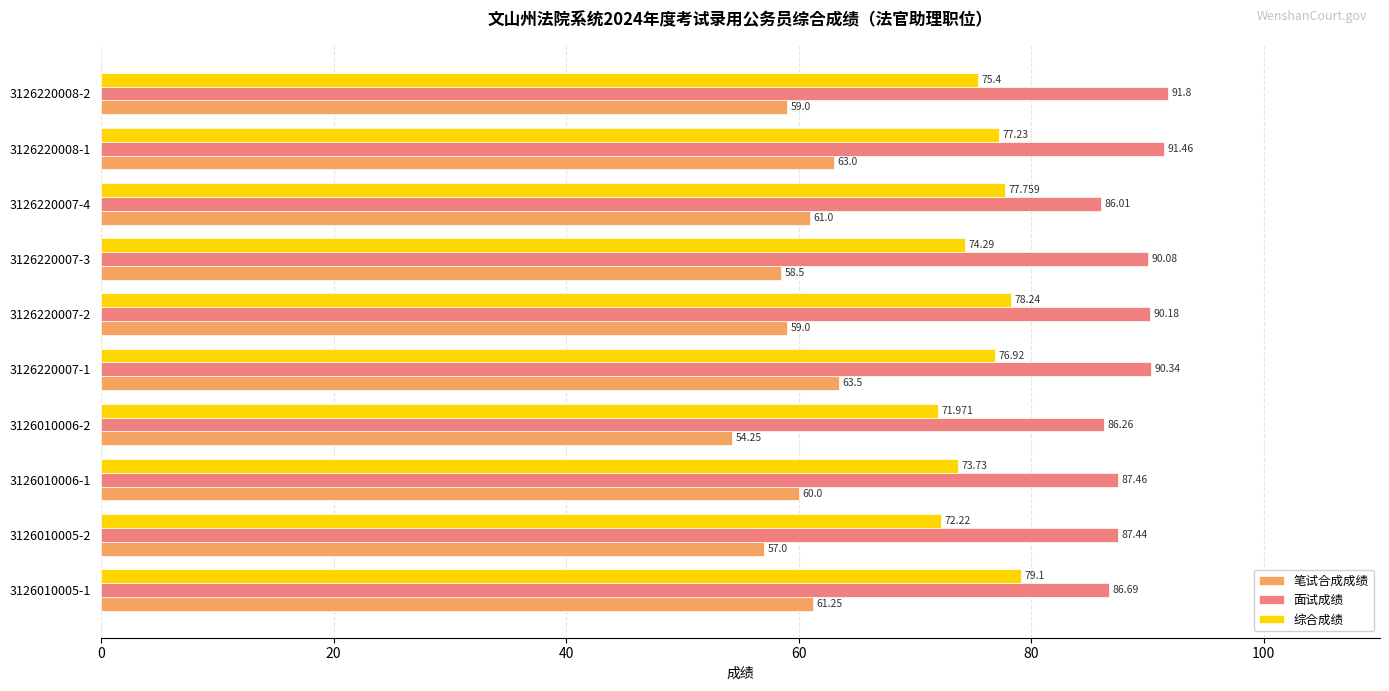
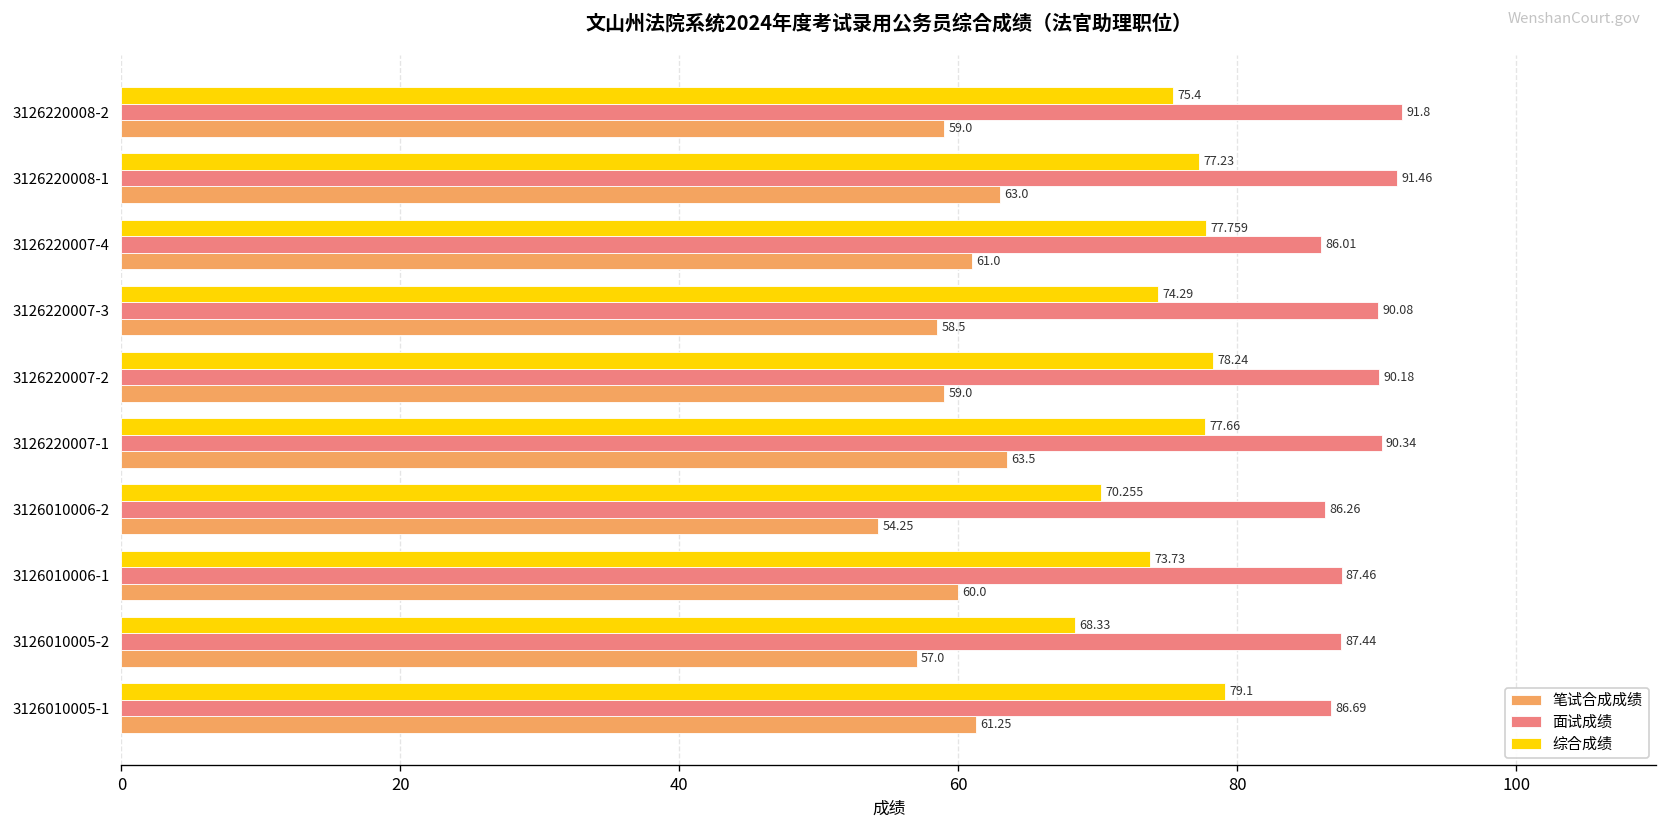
综合成绩, 3126220007-1: 76.92 -> 77.66
综合成绩, 3126010006-2: 71.971 -> 70.255
综合成绩, 3126010005-2: 72.22 -> 68.33
